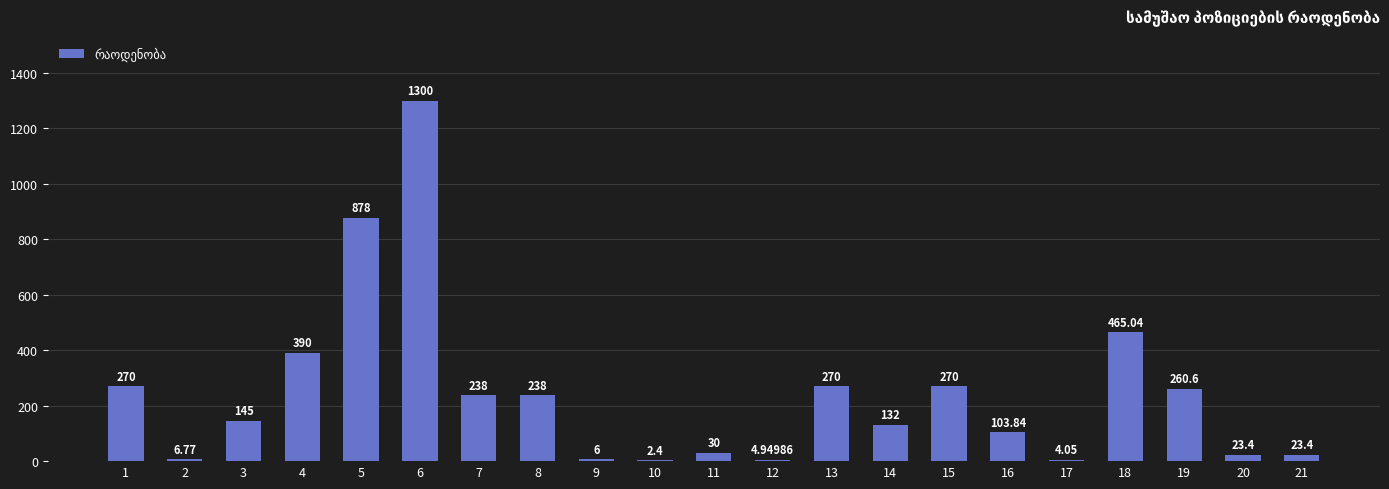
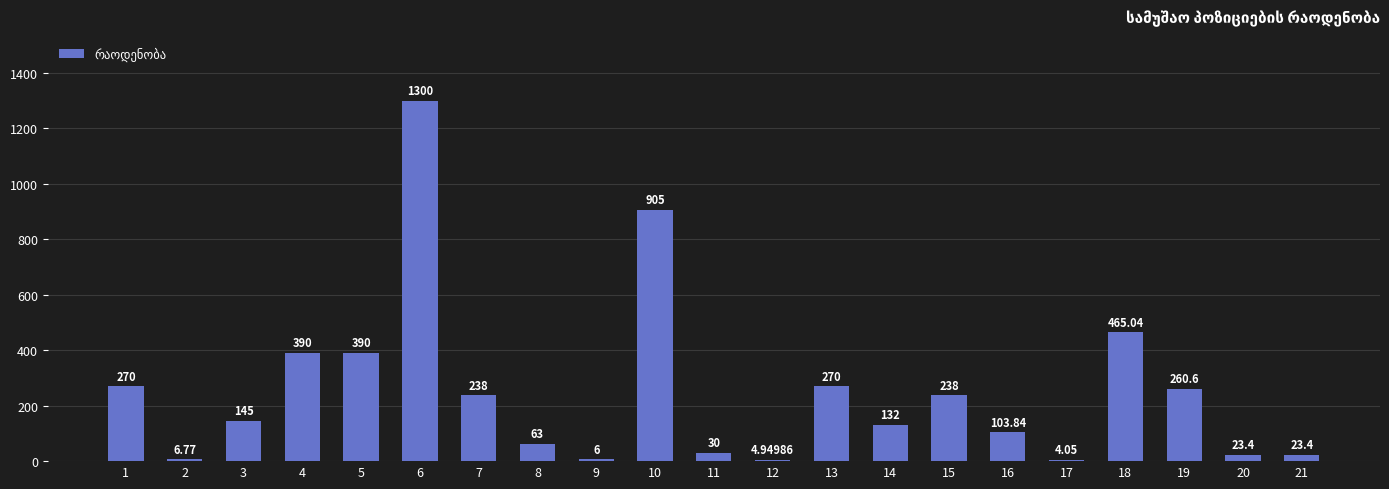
5: 878 -> 390
8: 238 -> 63
10: 2.4 -> 905
15: 270 -> 238
